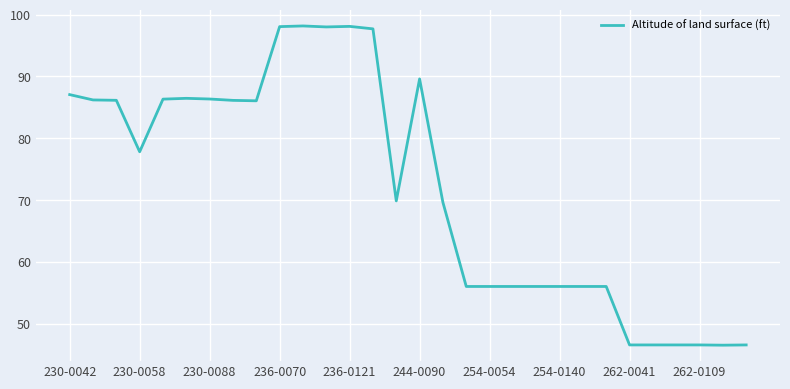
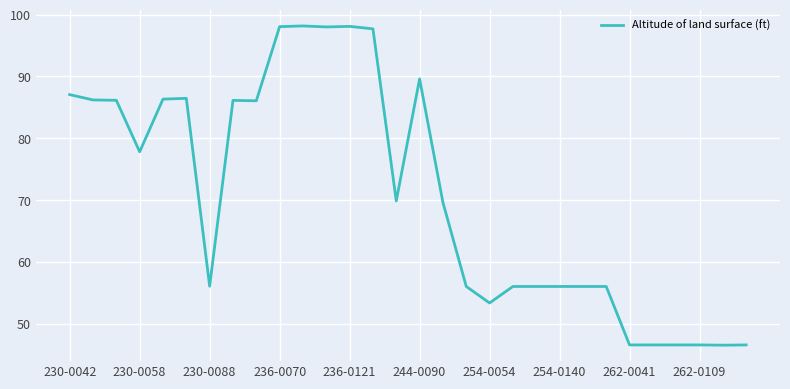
230-0088: 86 -> 56
254-0054: 56 -> 53
